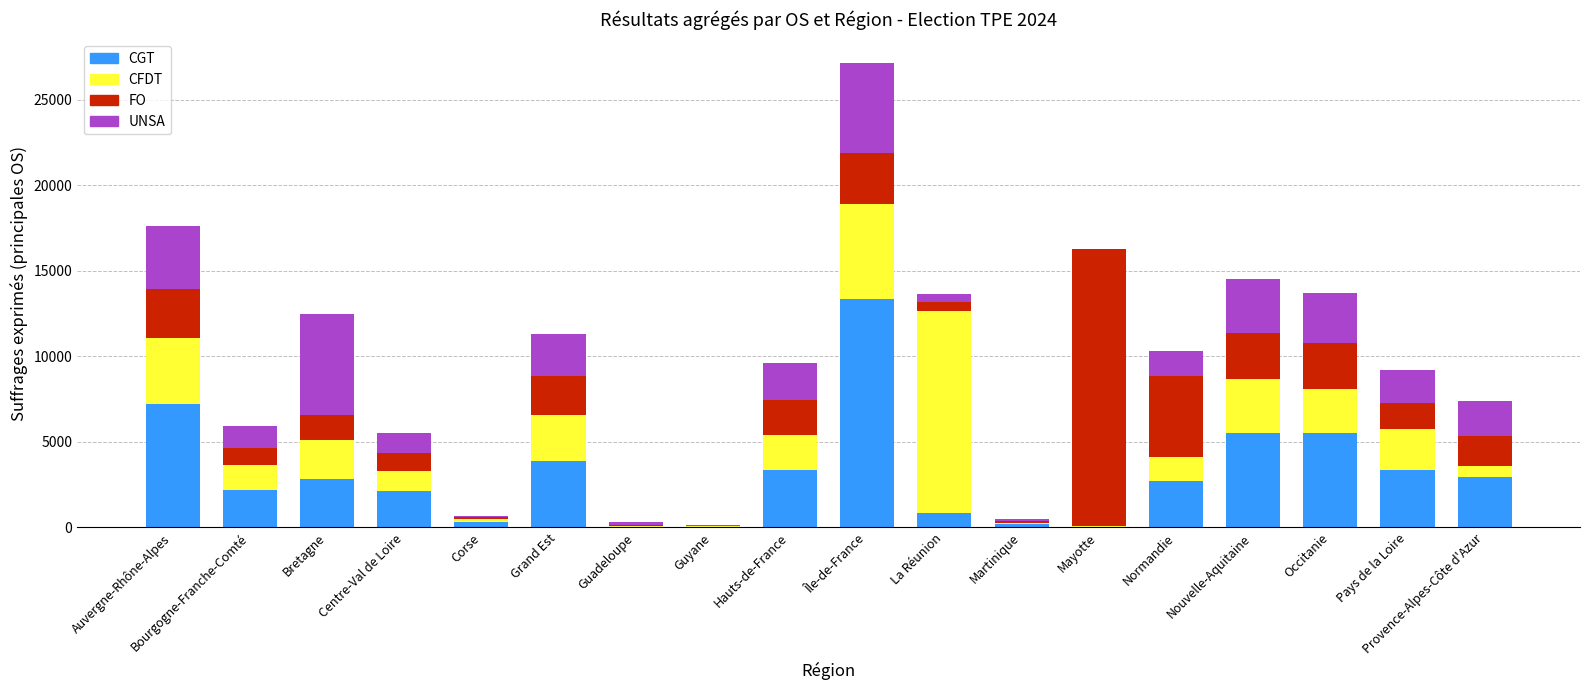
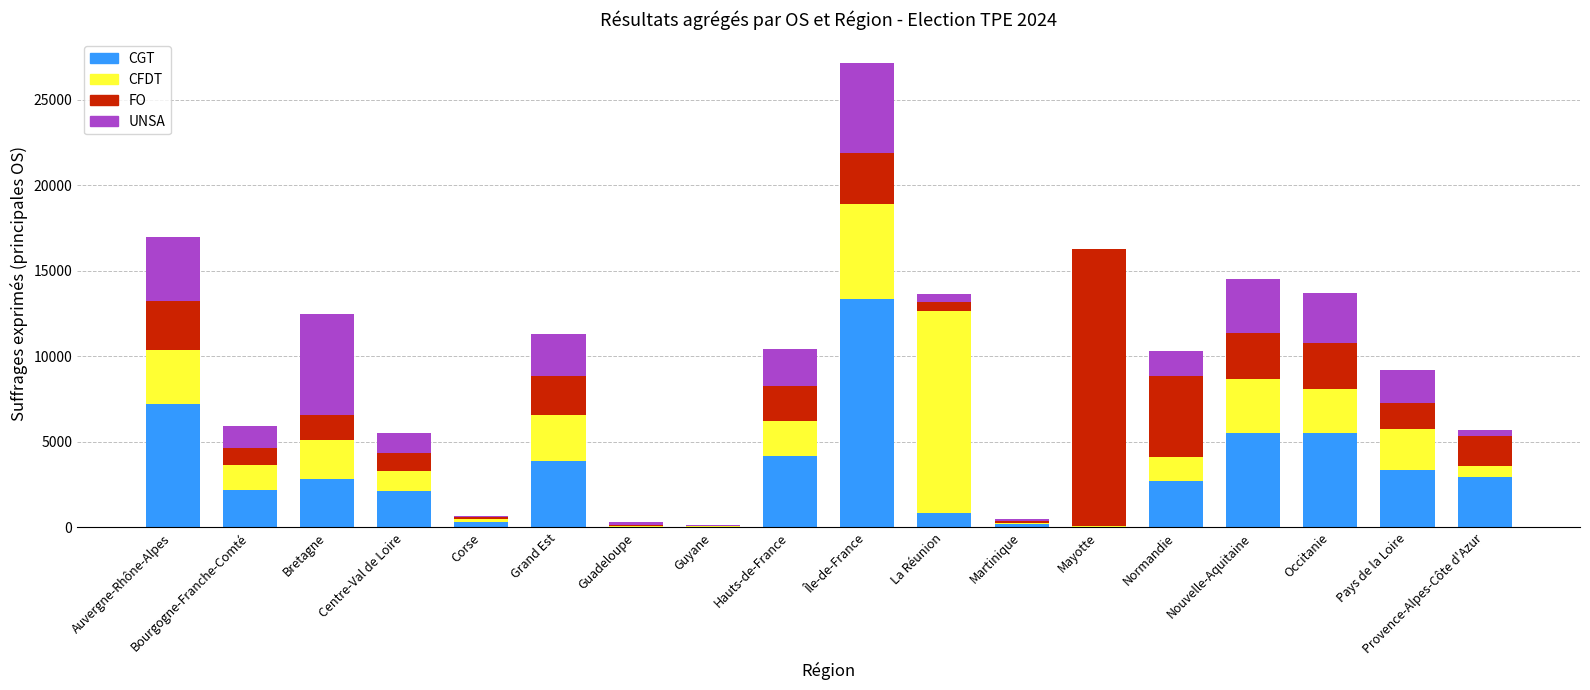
CFDT, Auvergne-Rhône-Alpes: 3800 -> 3200
CGT, Hauts-de-France: 3300 -> 4200
UNSA, Provence-Alpes-Côte d'Azur: 2000 -> 400
